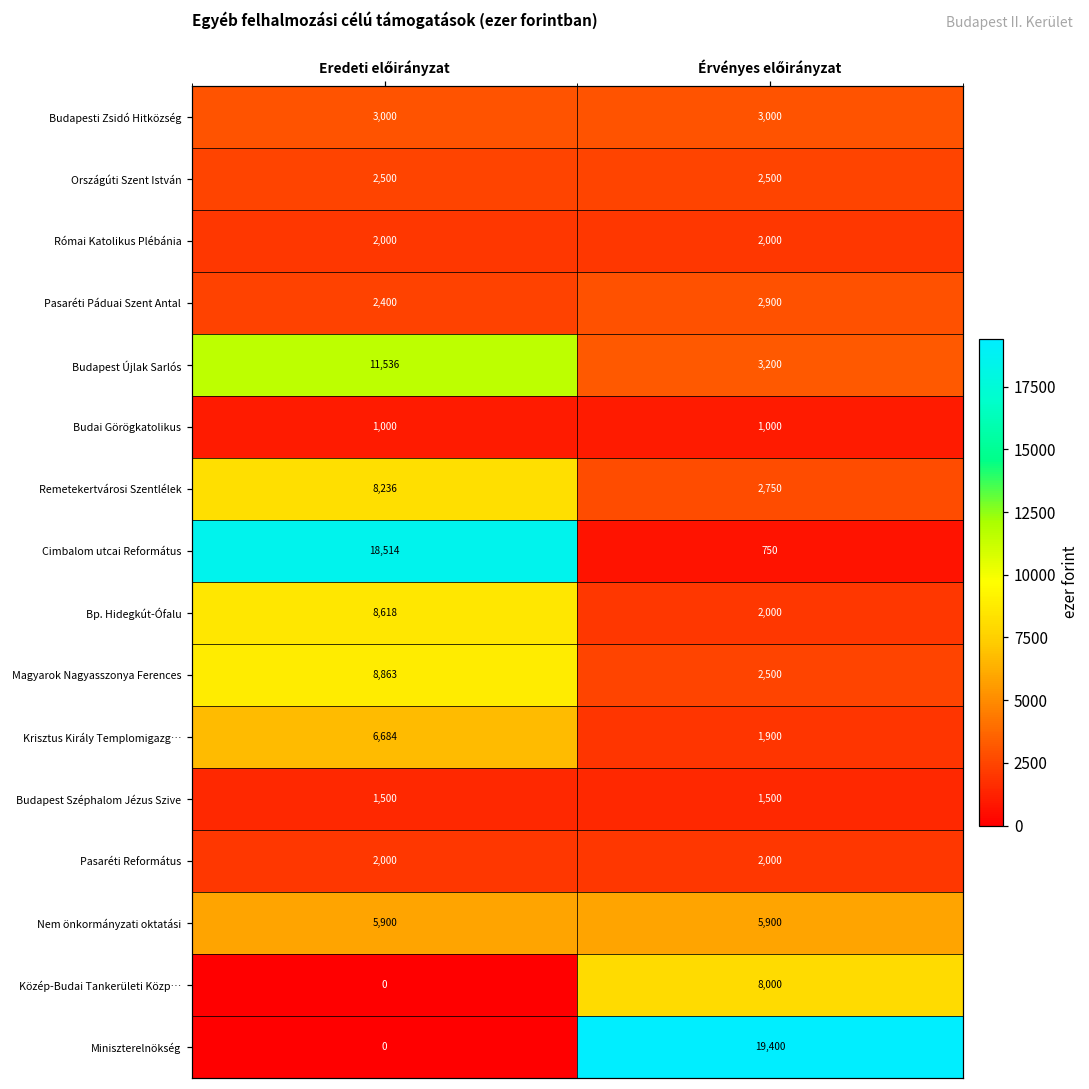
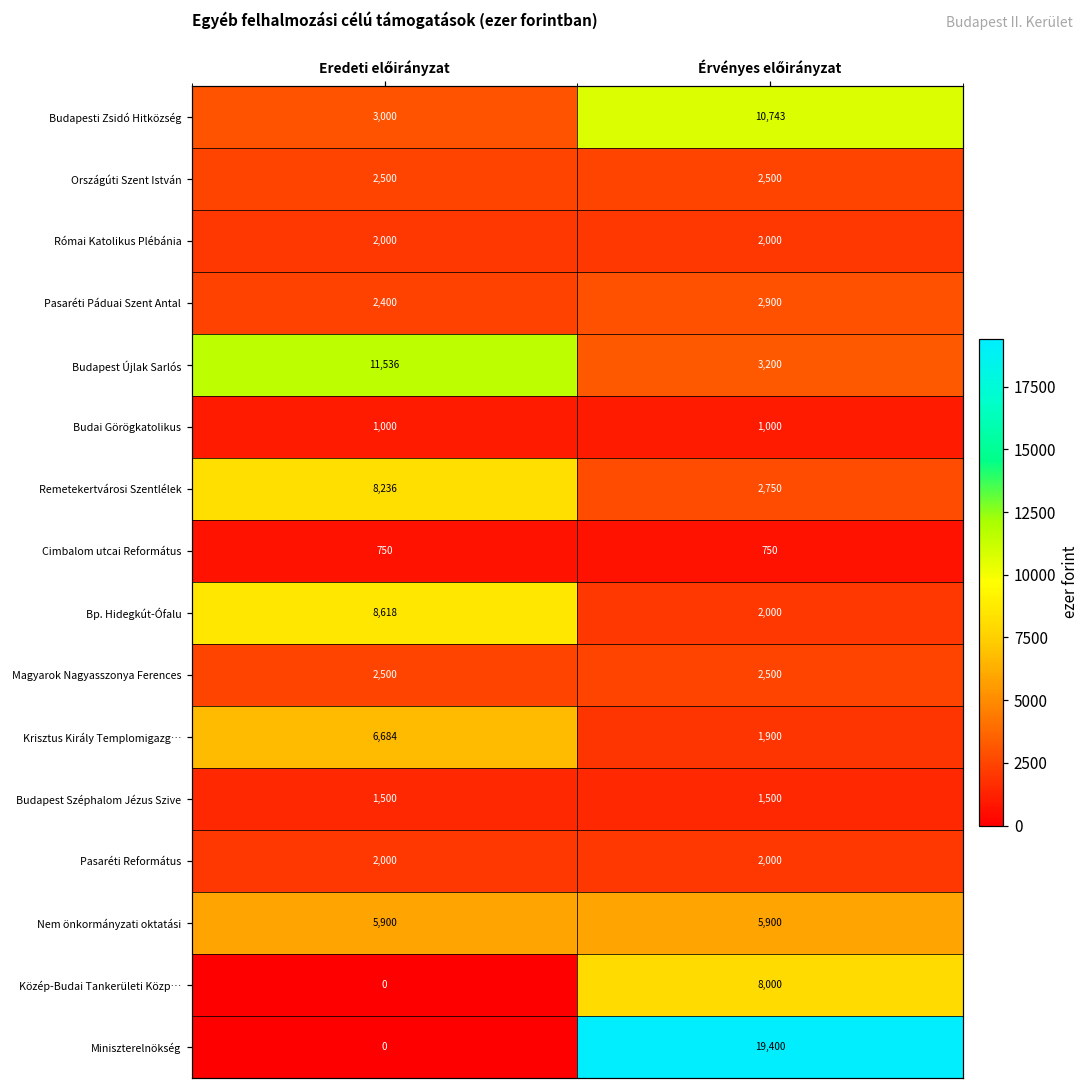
Budapesti Zsidó Hitközség, Érvényes előirányzat: 3,000 -> 10,743
Cimbalom utcai Református, Eredeti előirányzat: 18,514 -> 750
Magyarok Nagyasszonya Ferences, Eredeti előirányzat: 8,863 -> 2,500
